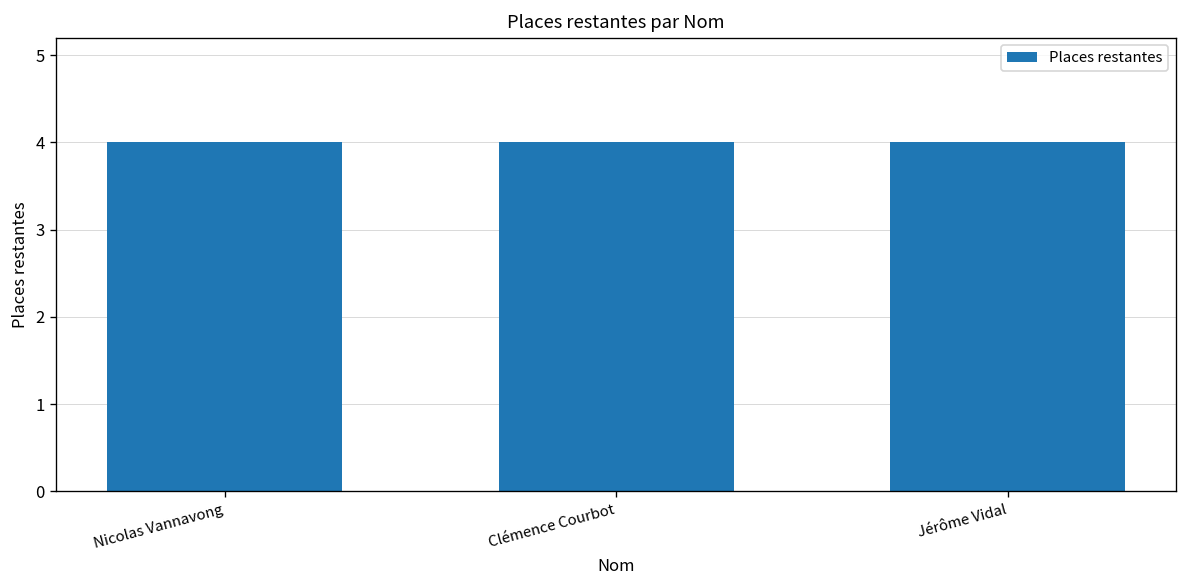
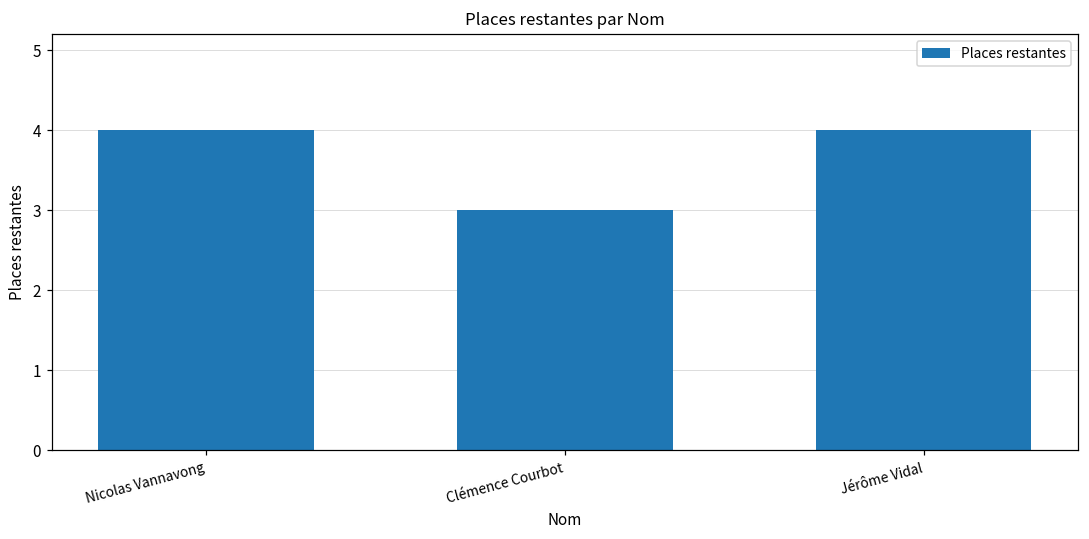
Clémence Courbot: 4 -> 3
